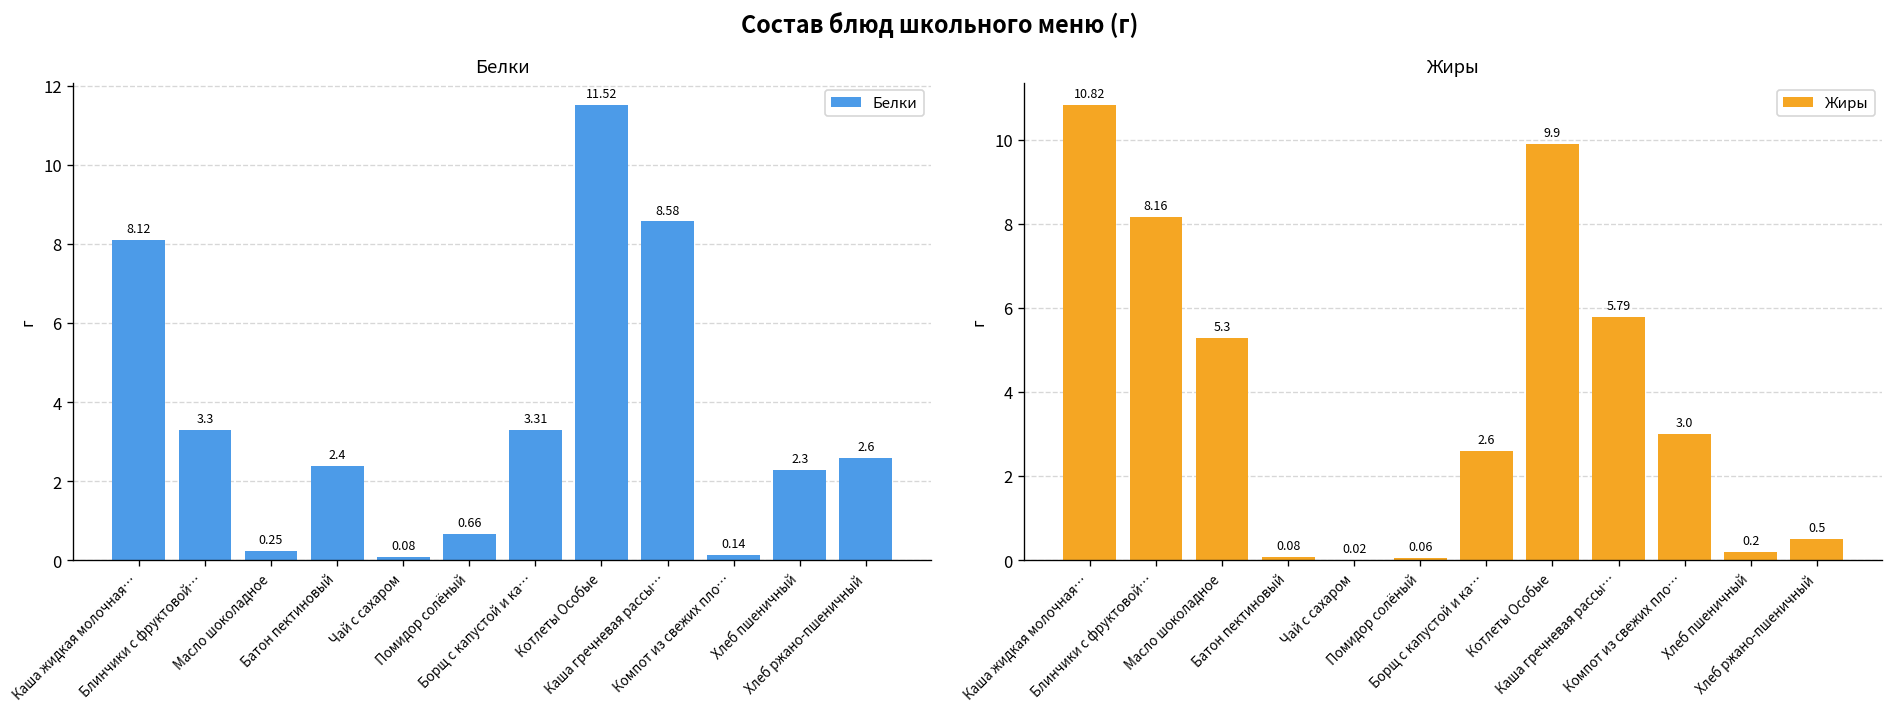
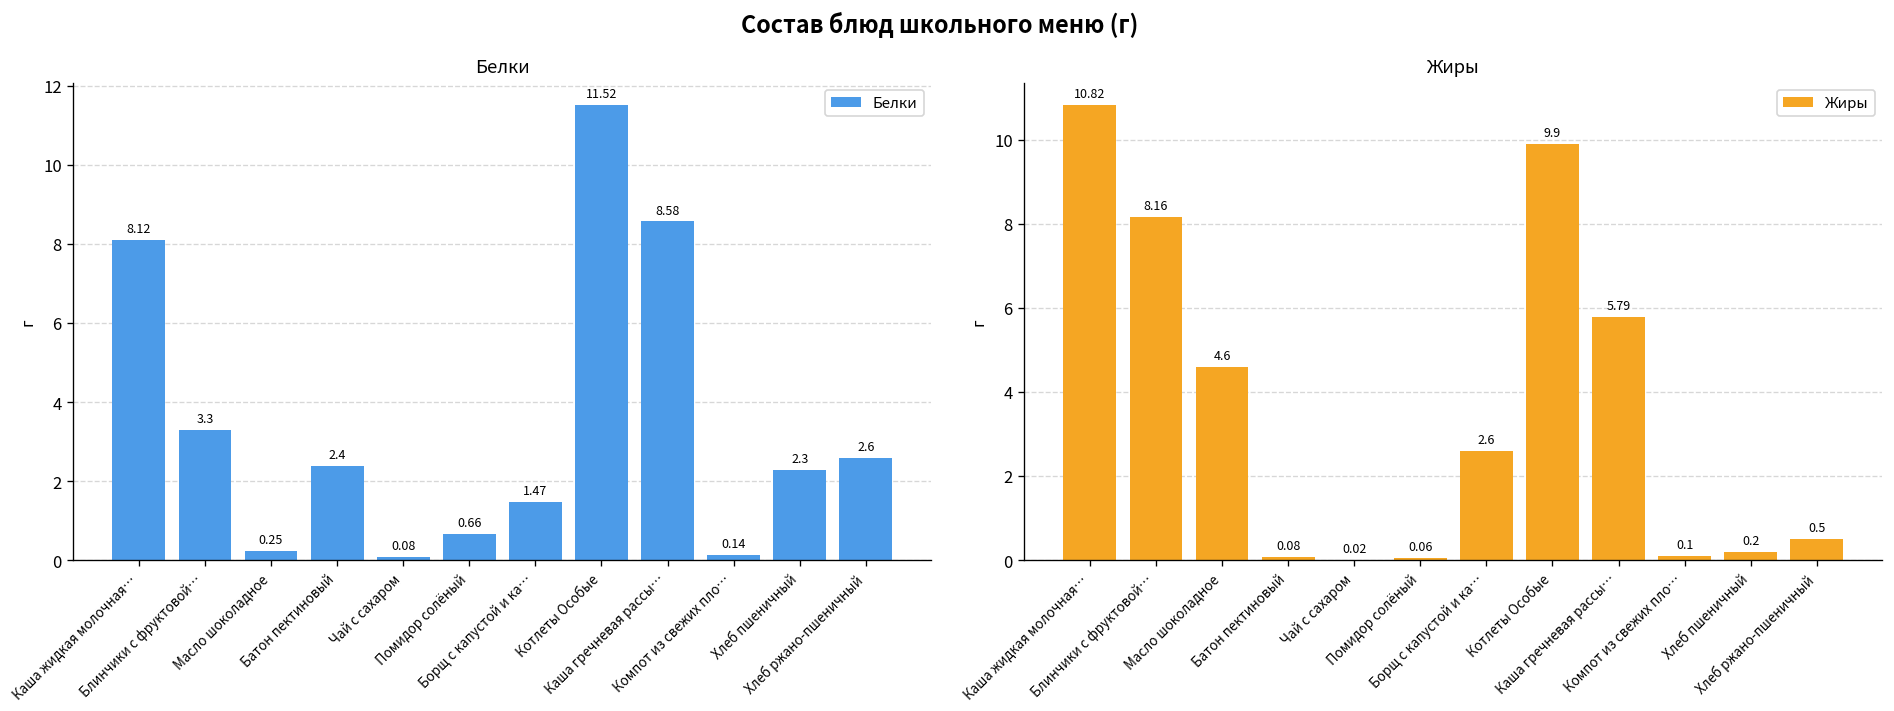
Белки, Борщ с капустой и ка…: 3.31 -> 1.47
Жиры, Масло шоколадное: 5.3 -> 4.6
Жиры, Компот из свежих пло…: 3.0 -> 0.1
